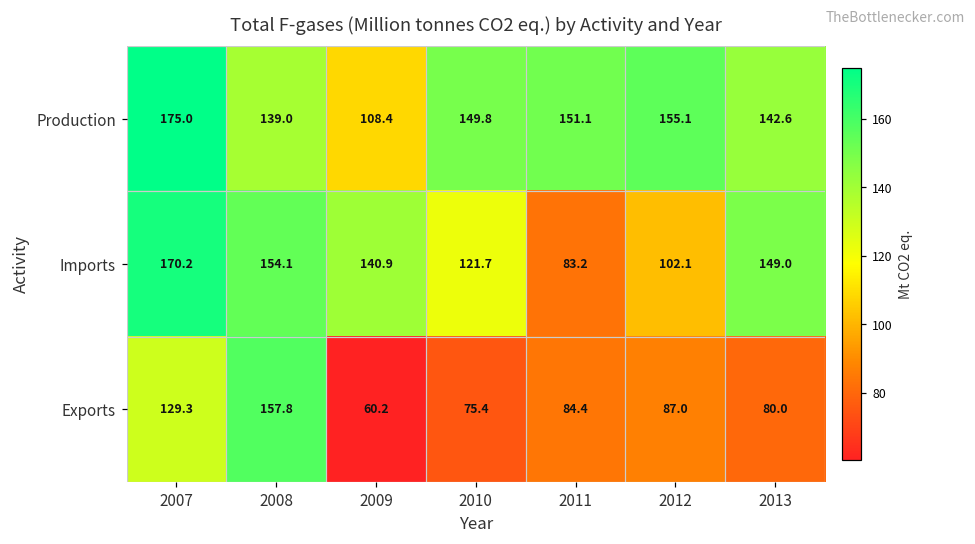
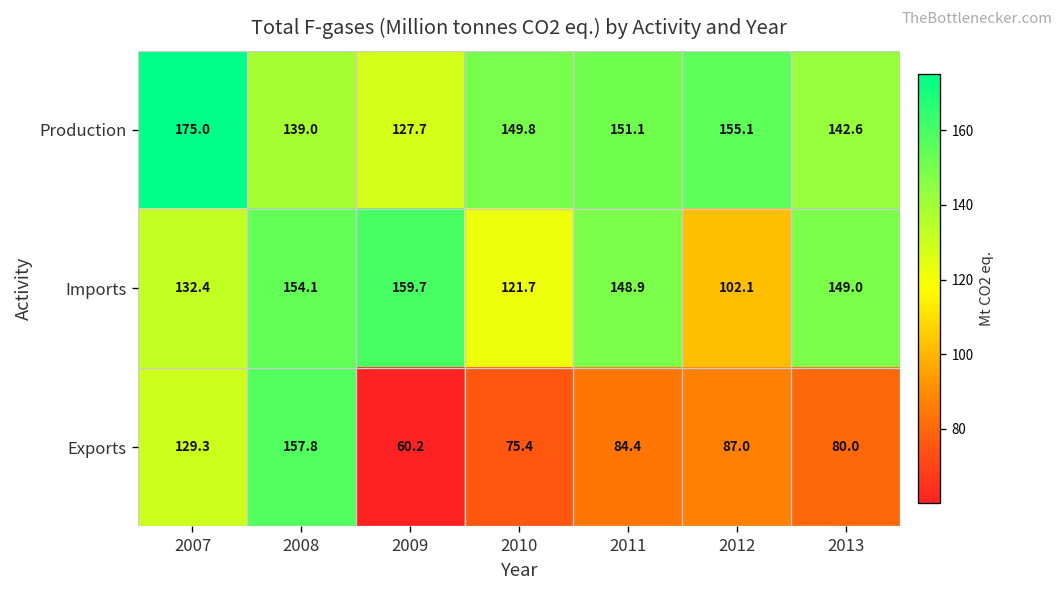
Production, 2009: 108.4 -> 127.7
Imports, 2007: 170.2 -> 132.4
Imports, 2009: 140.9 -> 159.7
Imports, 2011: 83.2 -> 148.9
